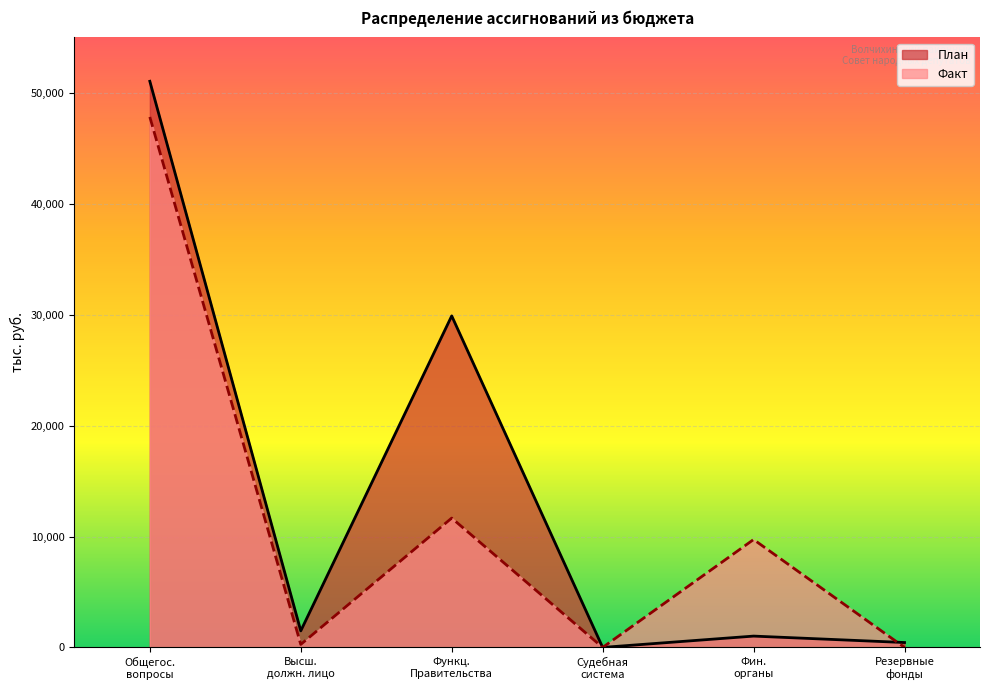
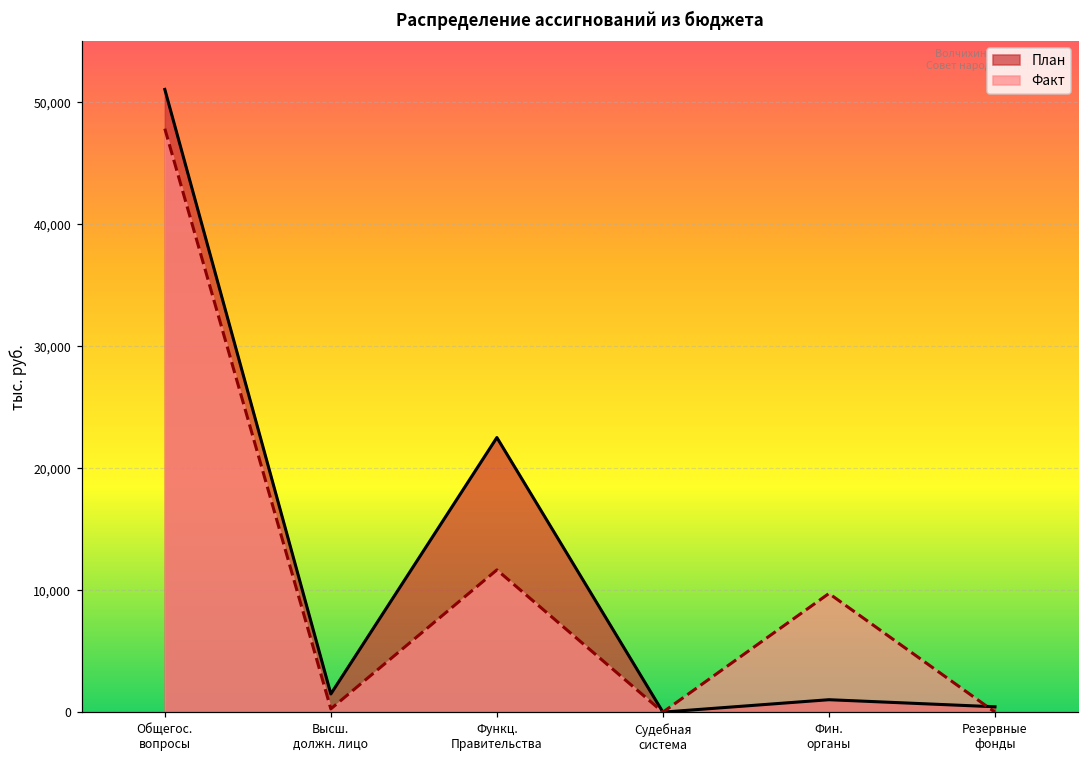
План, Функц. Правительства: 29,900 -> 22,500
